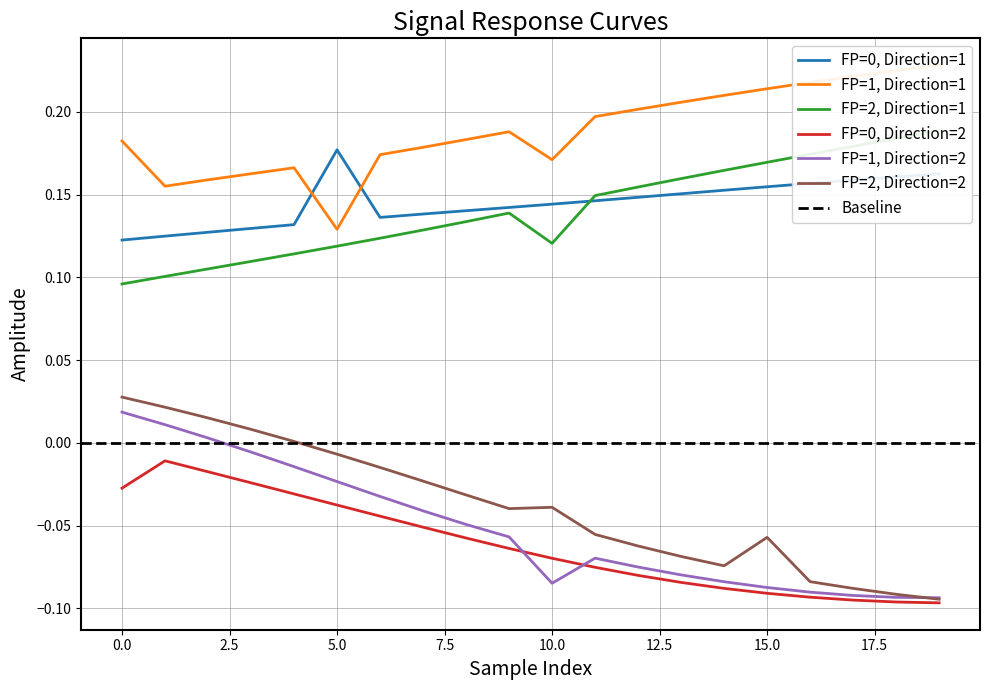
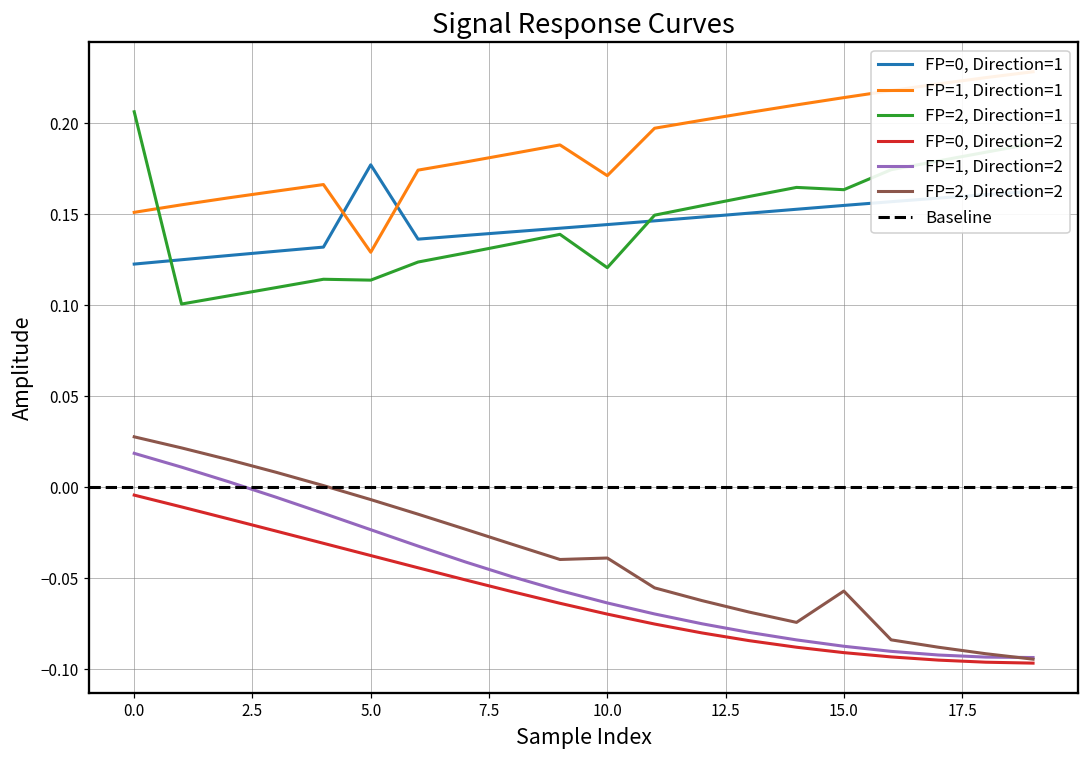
FP=1, Direction=1, 0.0: 0.182 -> 0.151
FP=2, Direction=1, 0.0: 0.096 -> 0.206
FP=0, Direction=2, 0.0: -0.027 -> -0.004
FP=2, Direction=1, 5.0: 0.119 -> 0.114
FP=1, Direction=2, 10.0: -0.085 -> -0.064
FP=2, Direction=1, 15.0: 0.170 -> 0.163
